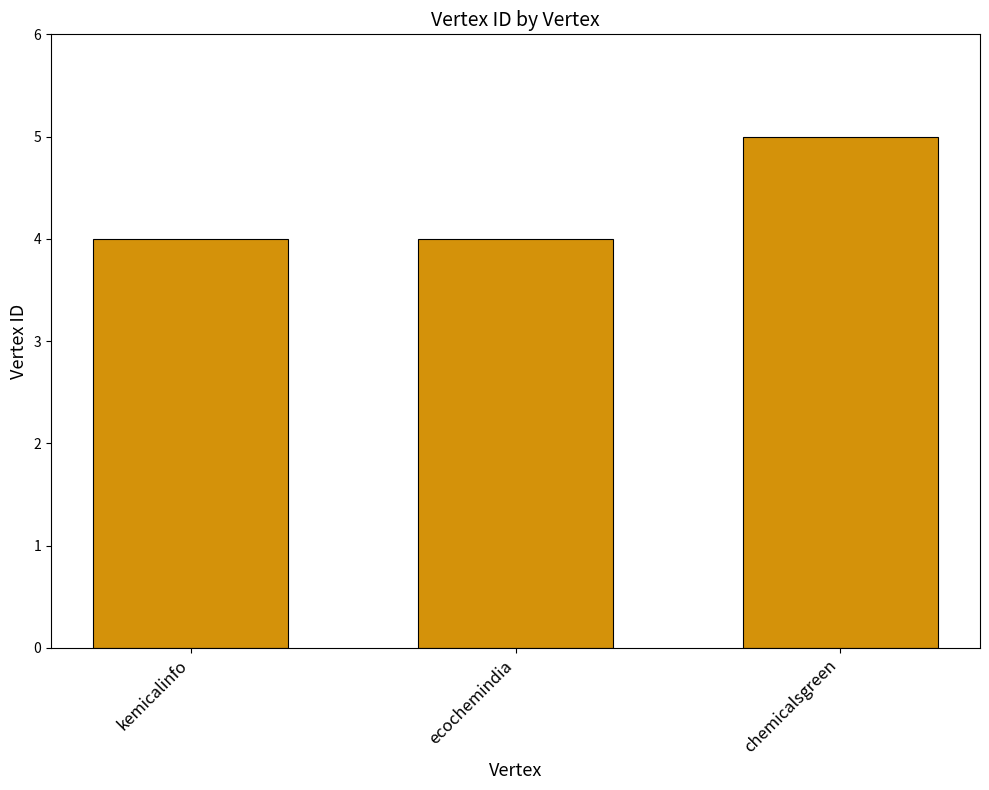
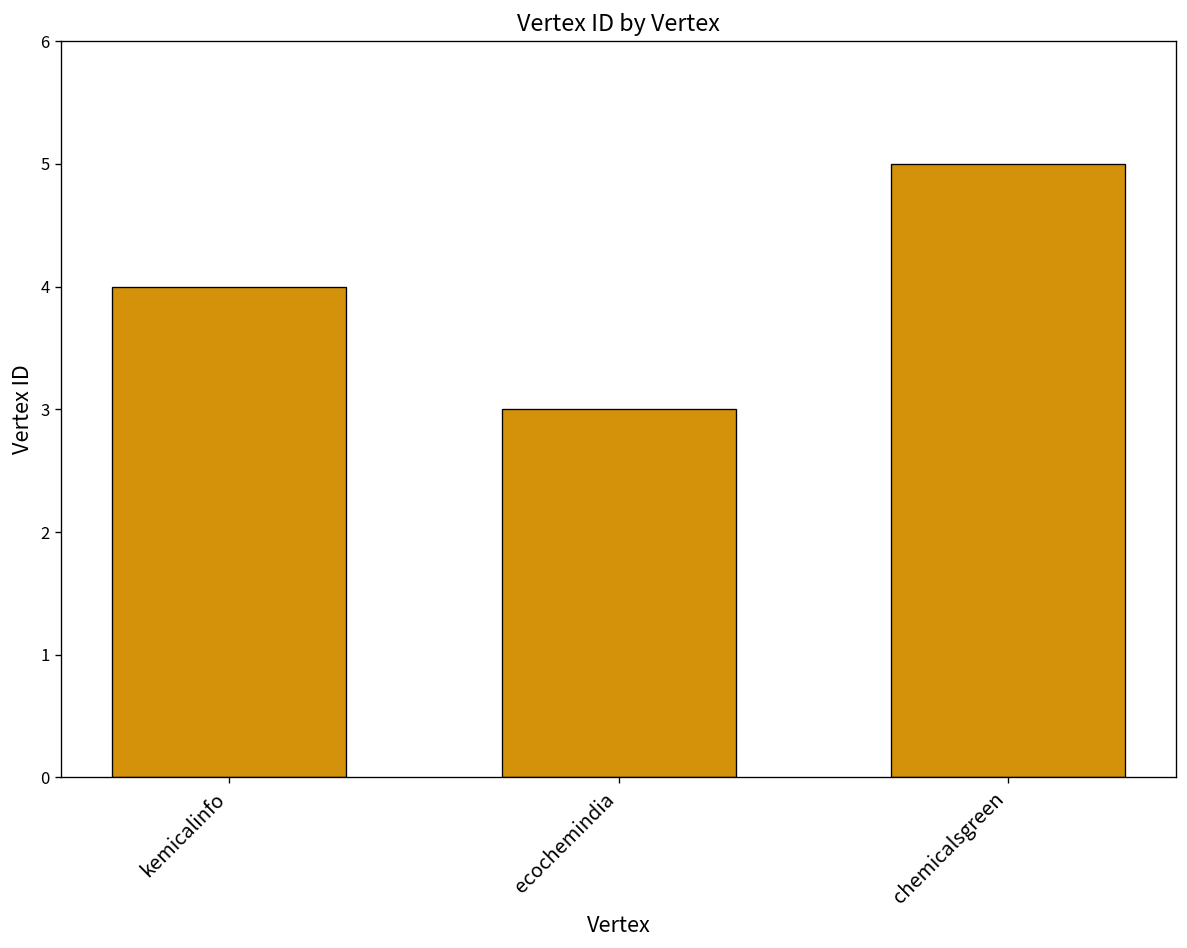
ecochemindia: 4 -> 3
